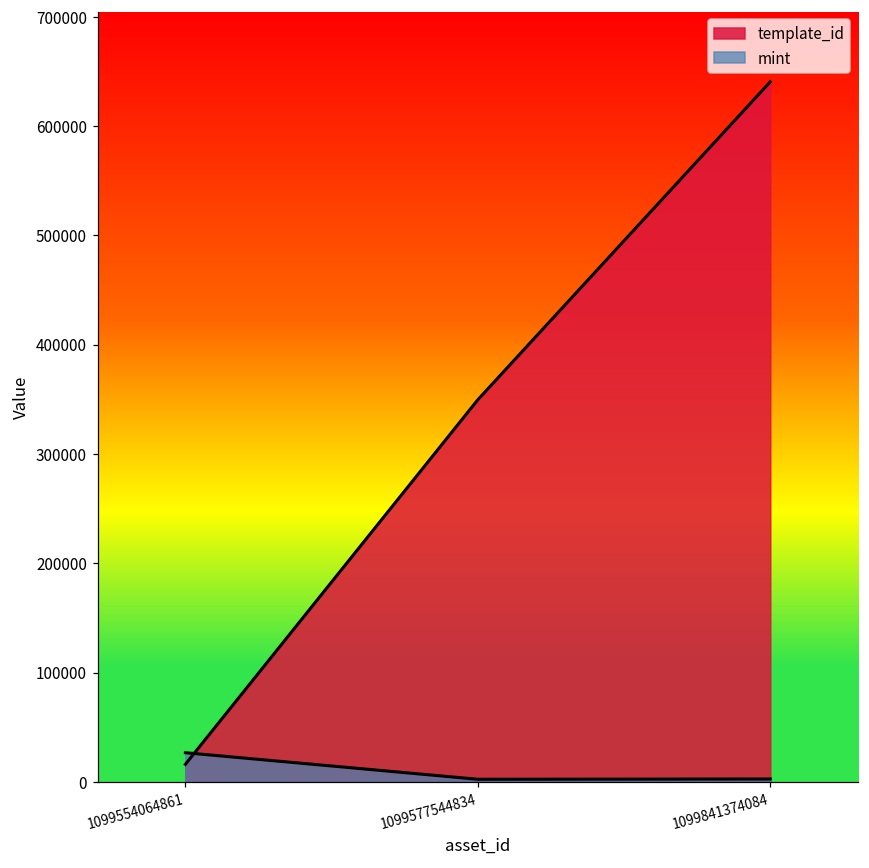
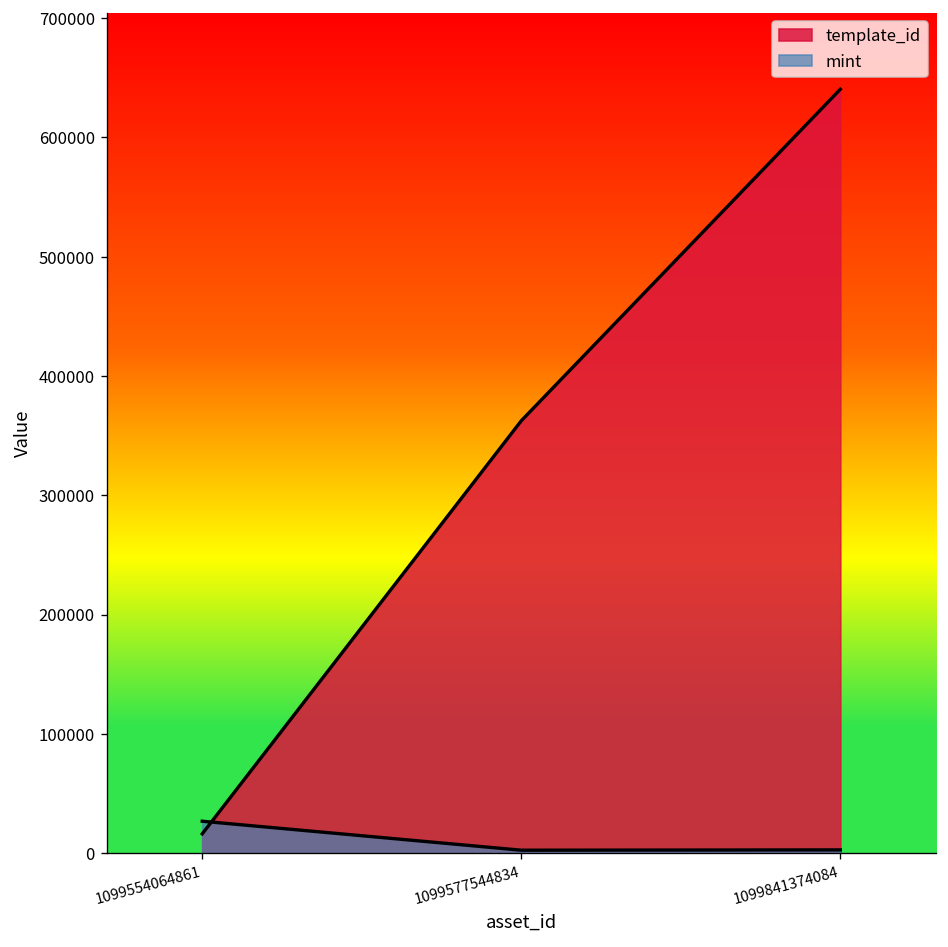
template_id, 1099577544834: 350000 -> 360000
